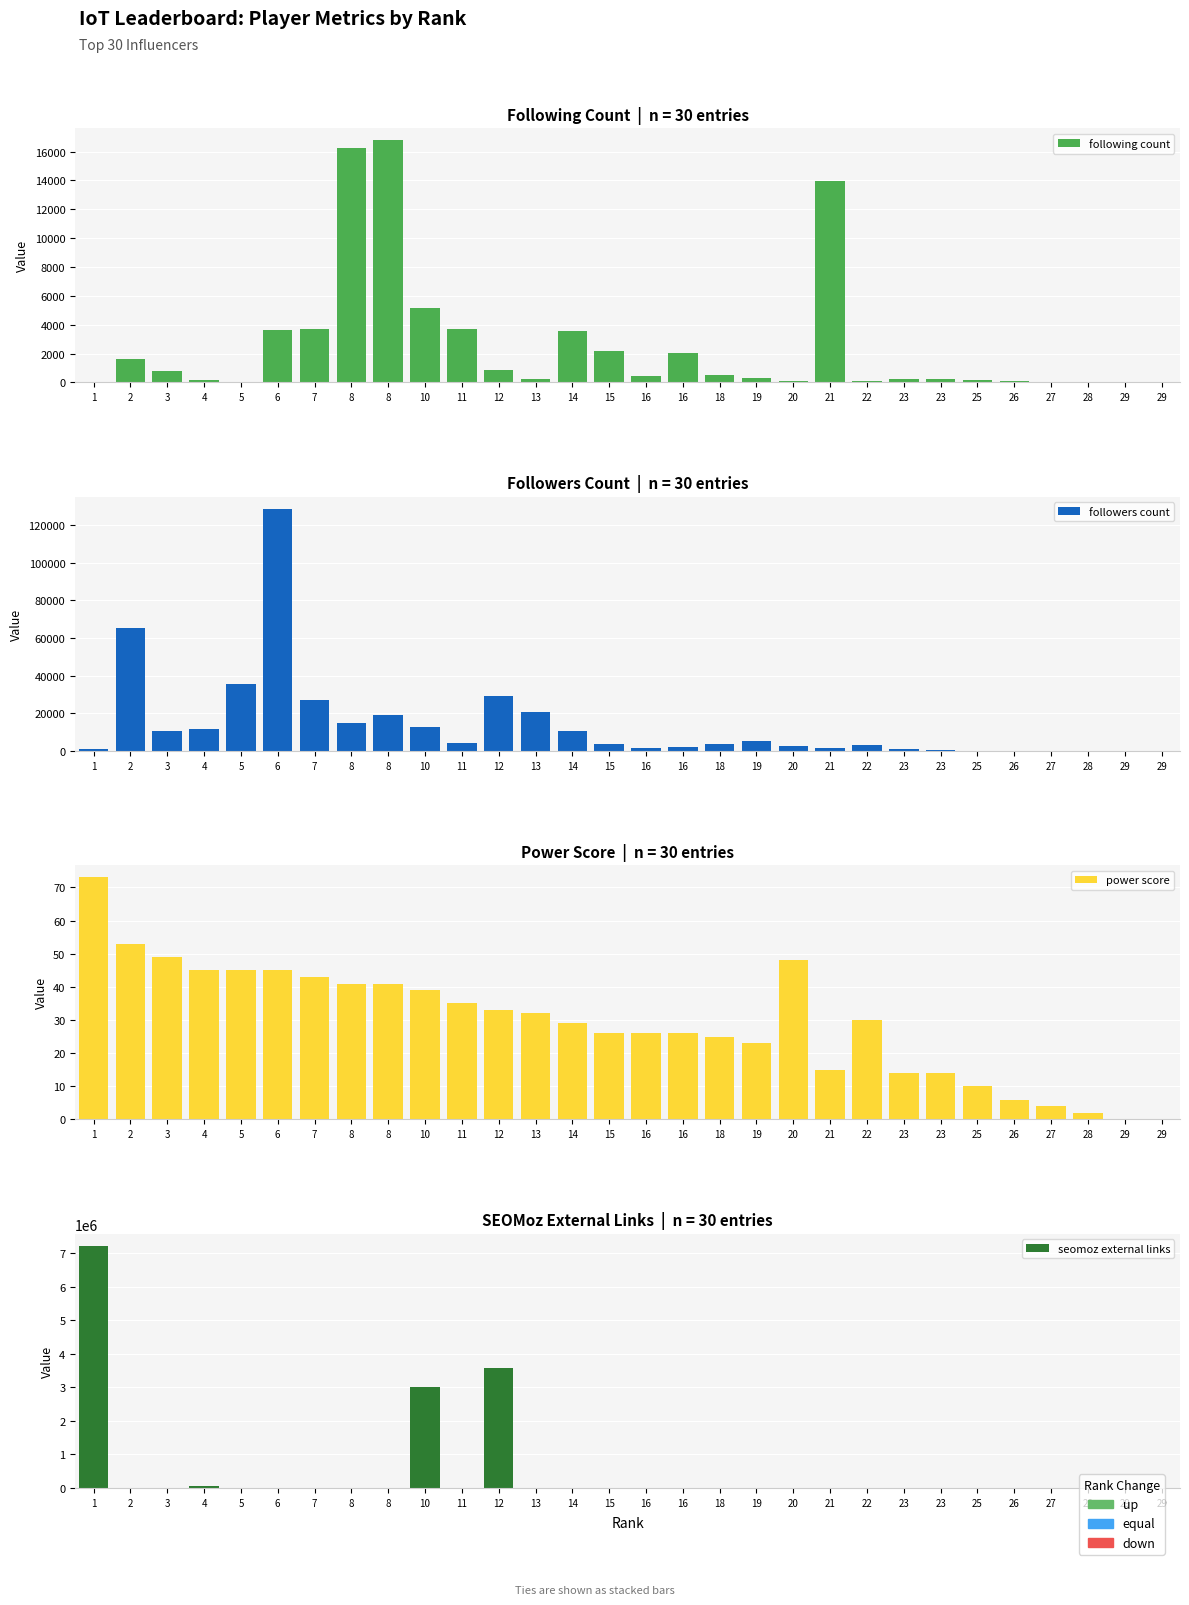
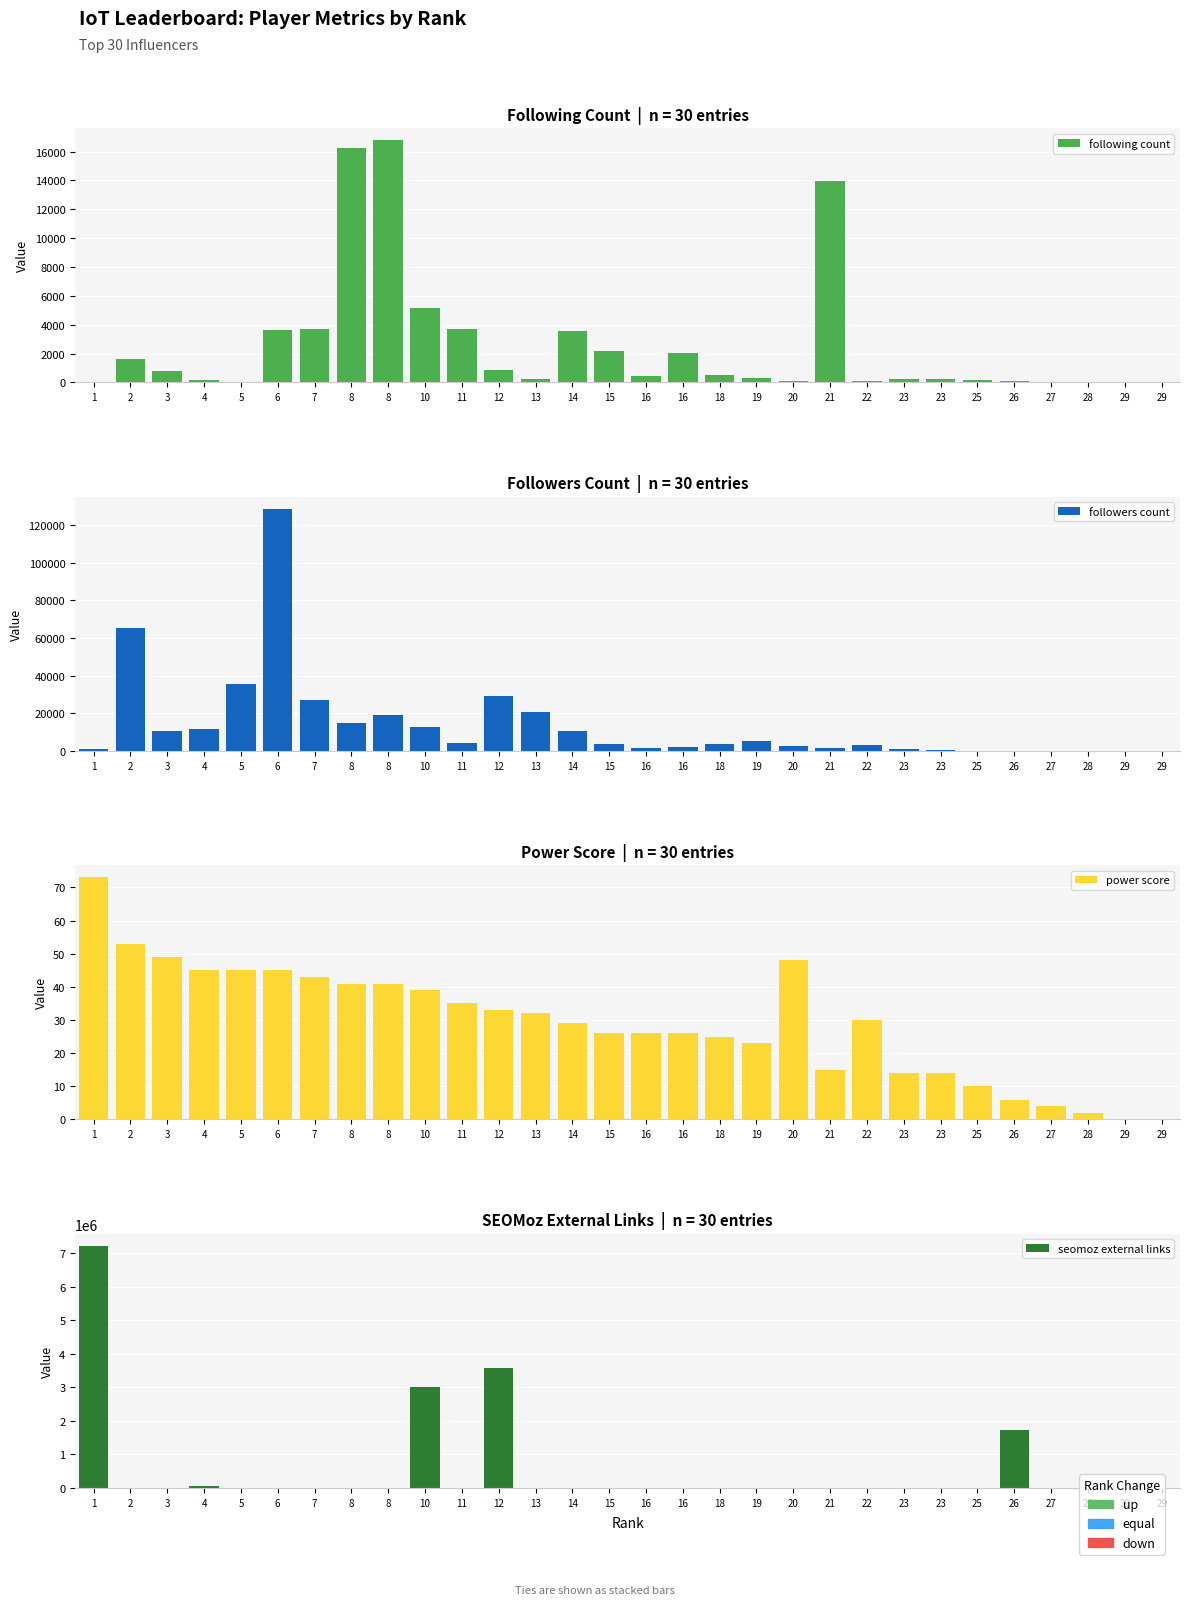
SEOMoz External Links | n = 30 entries, 26: 0 -> 1700000
